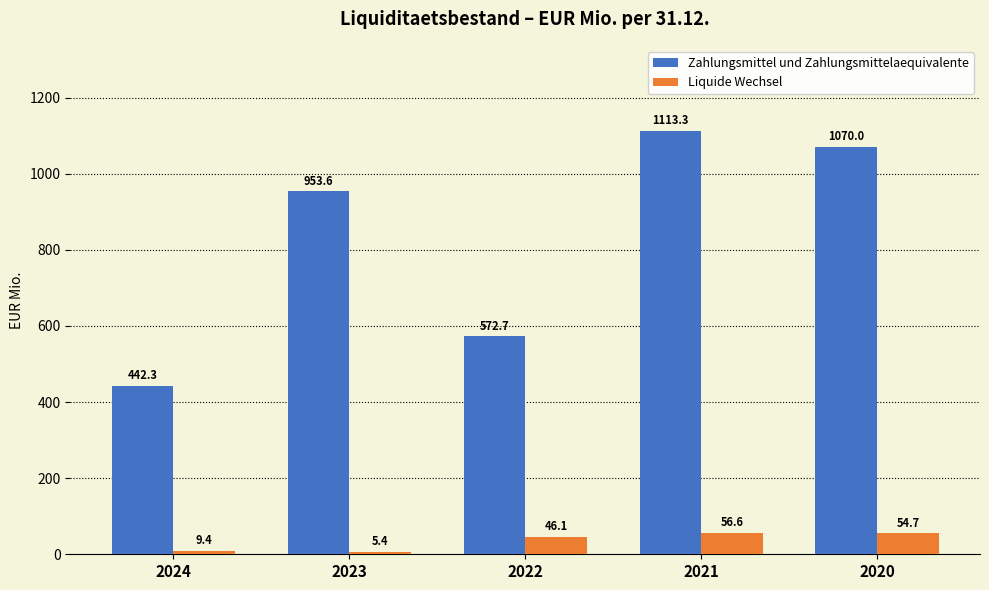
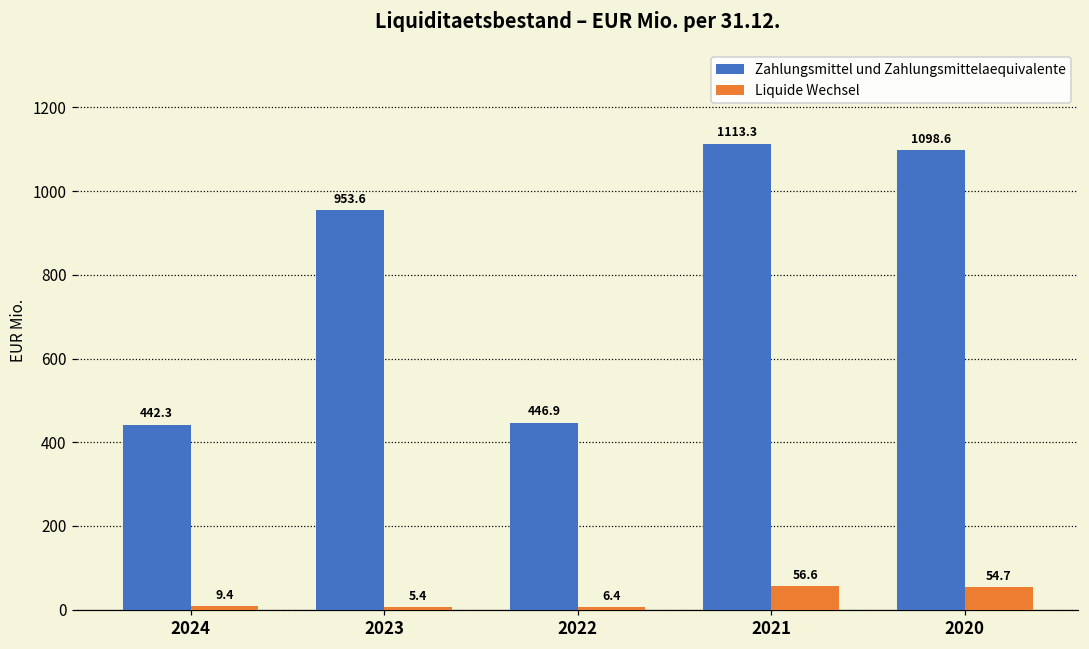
Zahlungsmittel und Zahlungsmittelaequivalente, 2022: 572.7 -> 446.9
Liquide Wechsel, 2022: 46.1 -> 6.4
Zahlungsmittel und Zahlungsmittelaequivalente, 2020: 1070.0 -> 1098.6
